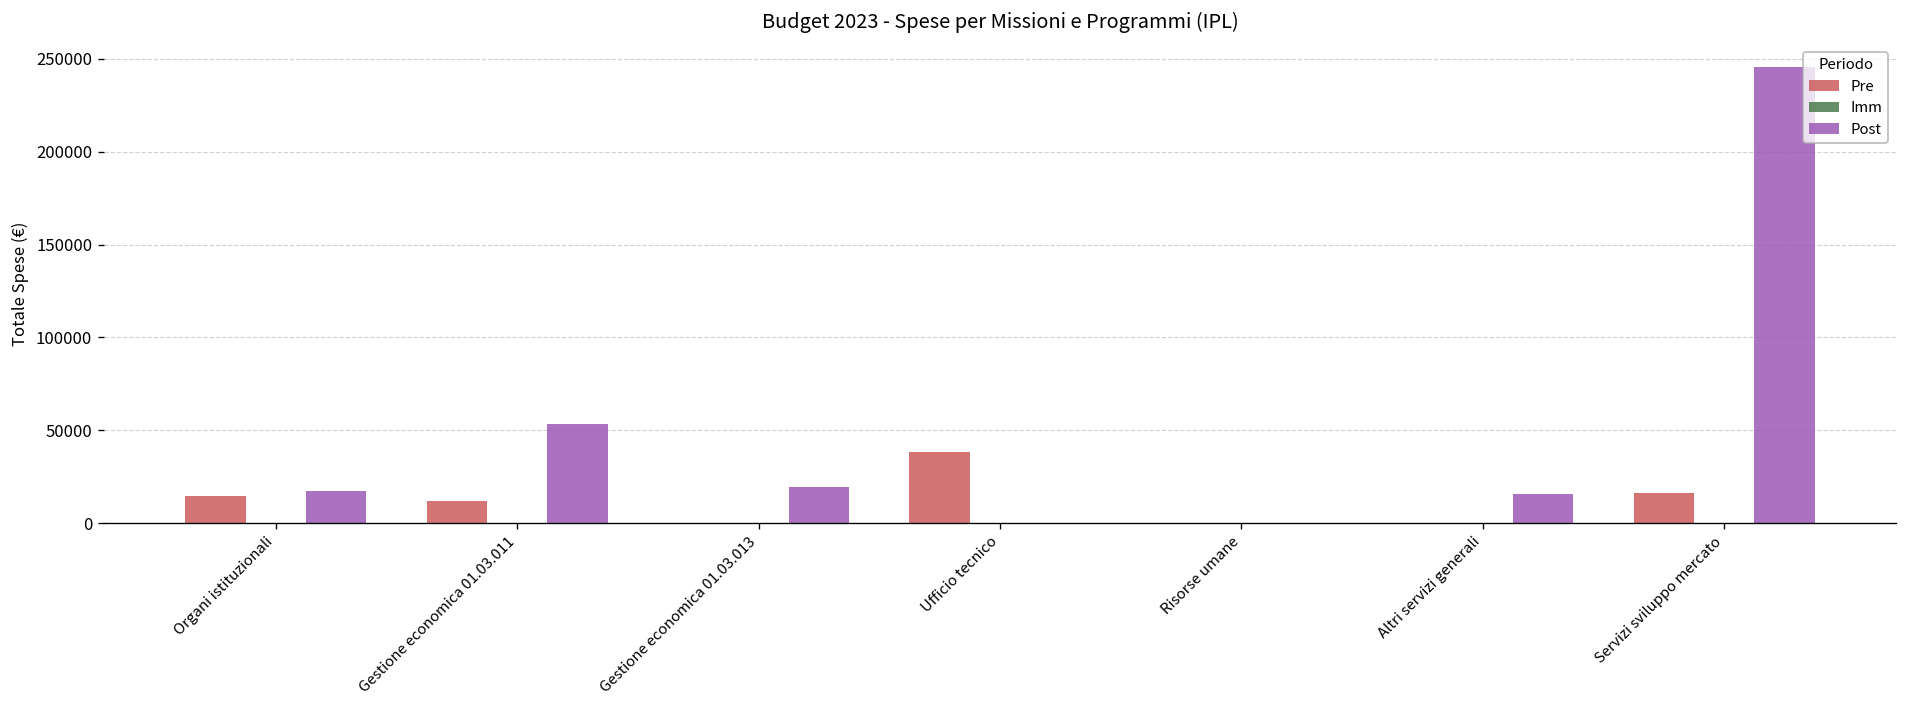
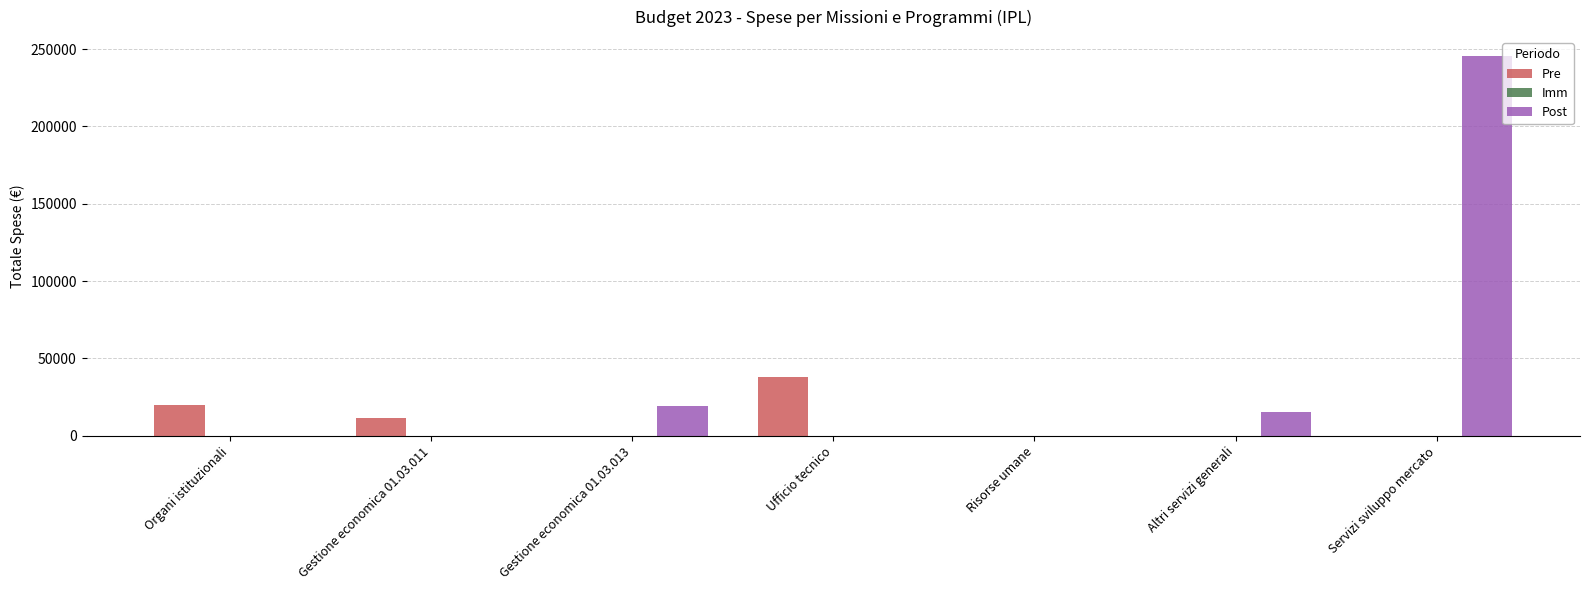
Pre, Organi istituzionali: 14000 -> 20000
Post, Organi istituzionali: 17000 -> 0
Post, Gestione economica 01.03.011: 53000 -> 0
Pre, Servizi sviluppo mercato: 16000 -> 0
